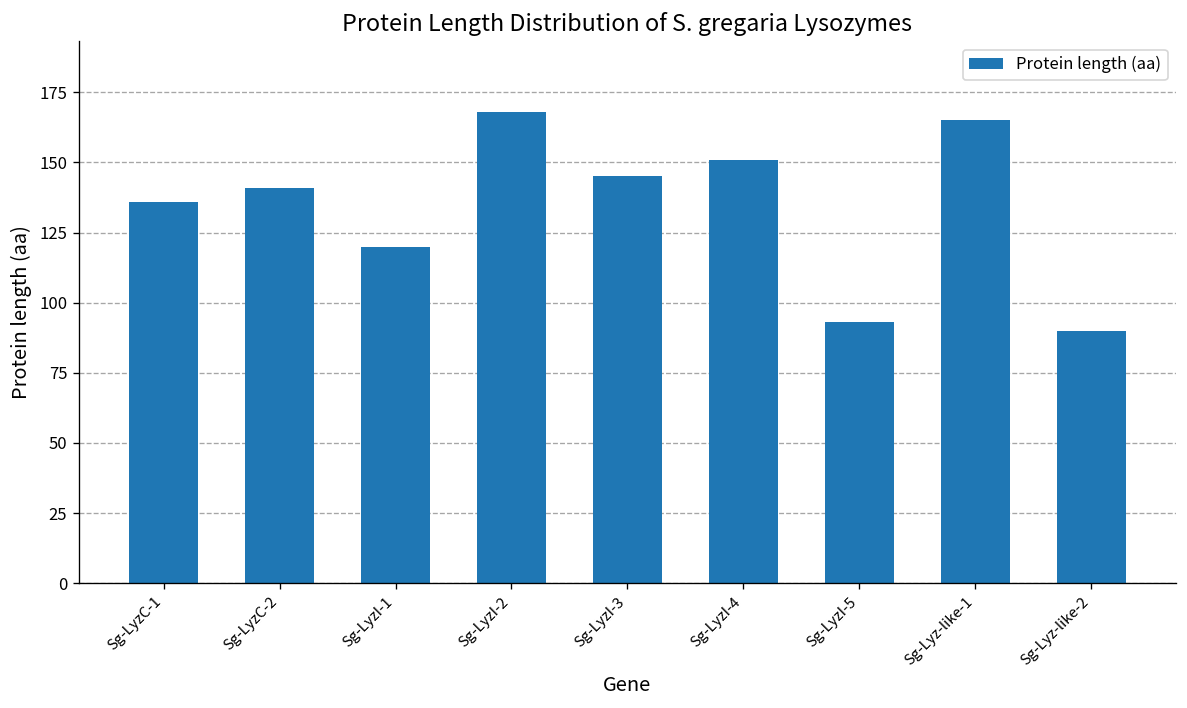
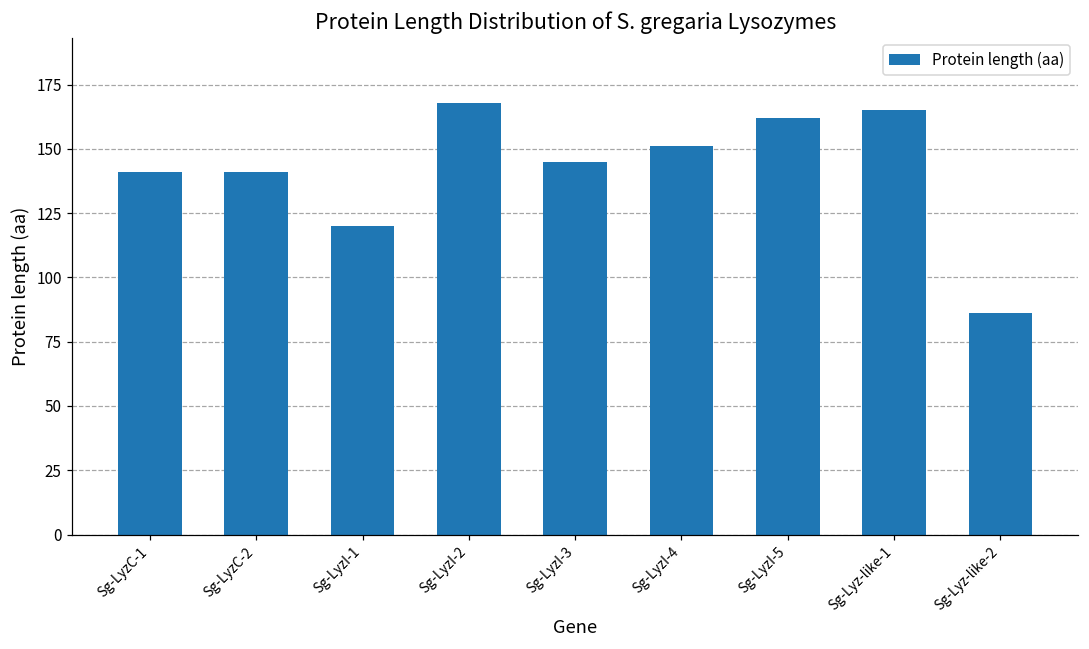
Sg-LyzC-1: 136 -> 141
Sg-LyzI-5: 93 -> 162
Sg-Lyz-like-2: 90 -> 86
